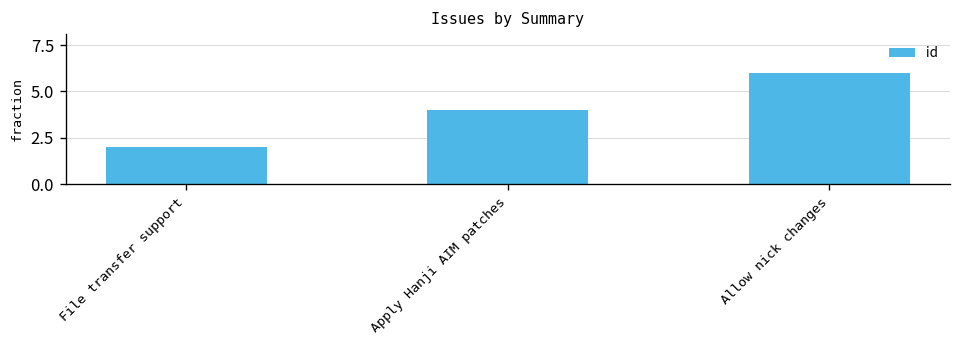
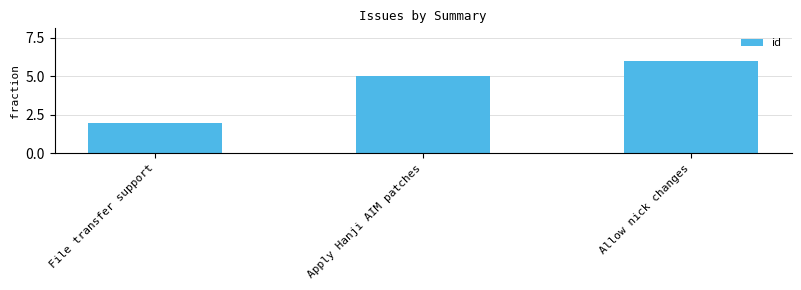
Apply Hanji AIM patches: 4 -> 5
